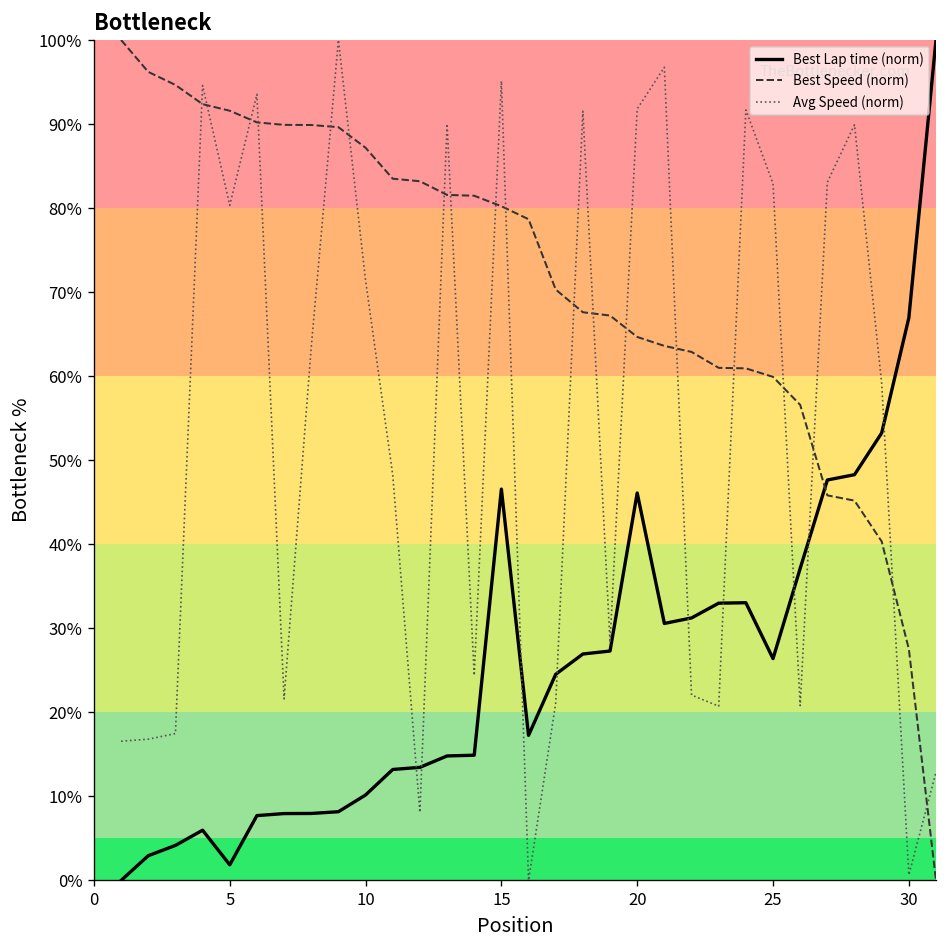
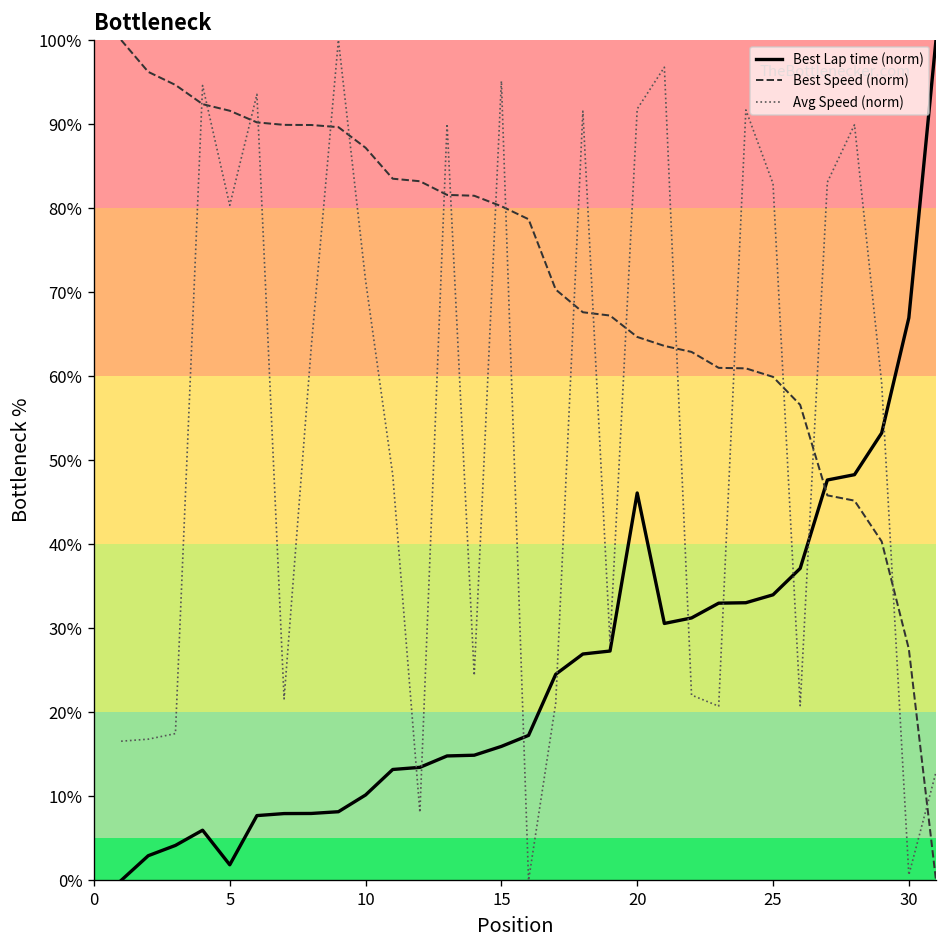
Best Lap time (norm), 15: 47% -> 16%
Best Lap time (norm), 25: 26% -> 34%
